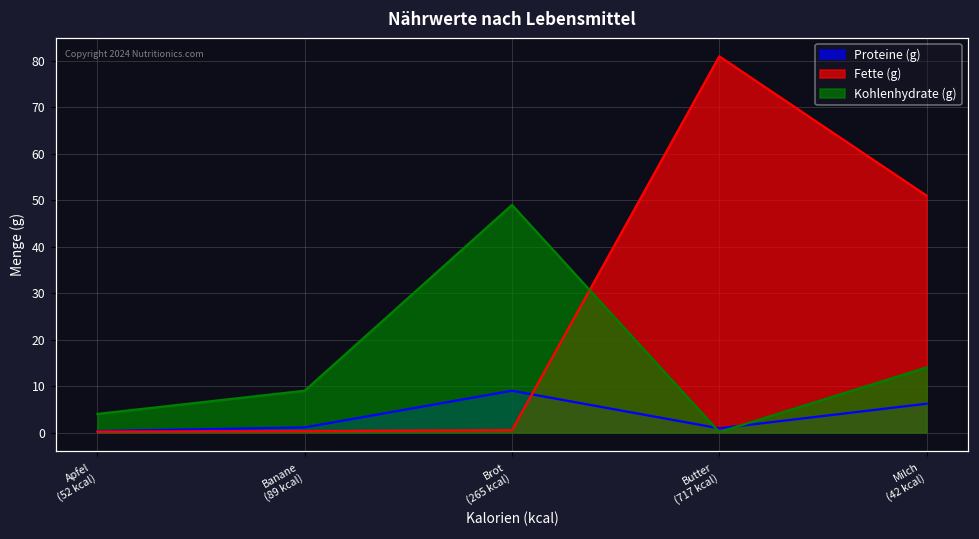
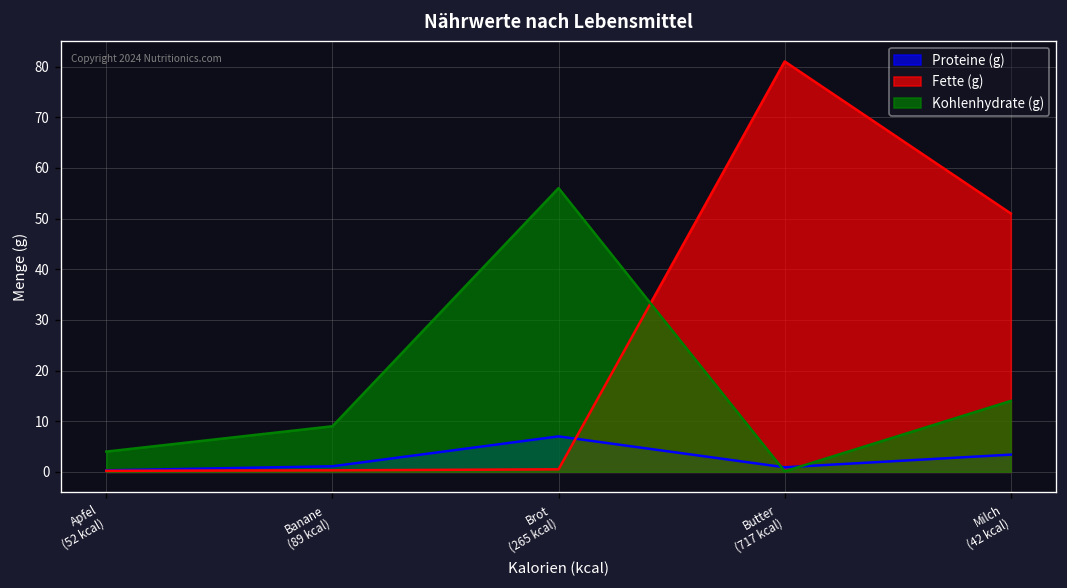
Proteine (g), Brot (265 kcal): 9 -> 7
Kohlenhydrate (g), Brot (265 kcal): 49 -> 56
Proteine (g), Milch (42 kcal): 6 -> 3
